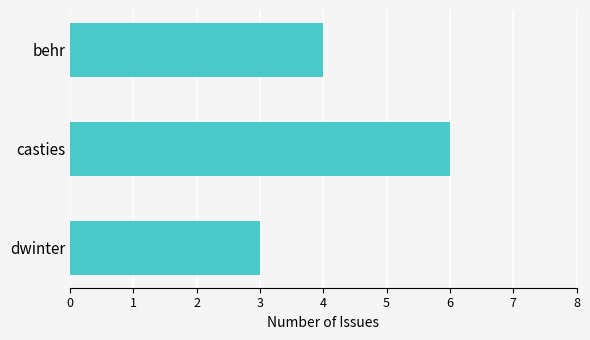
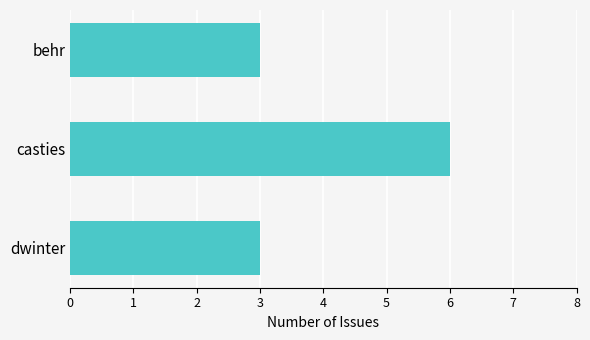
behr: 4 -> 3
